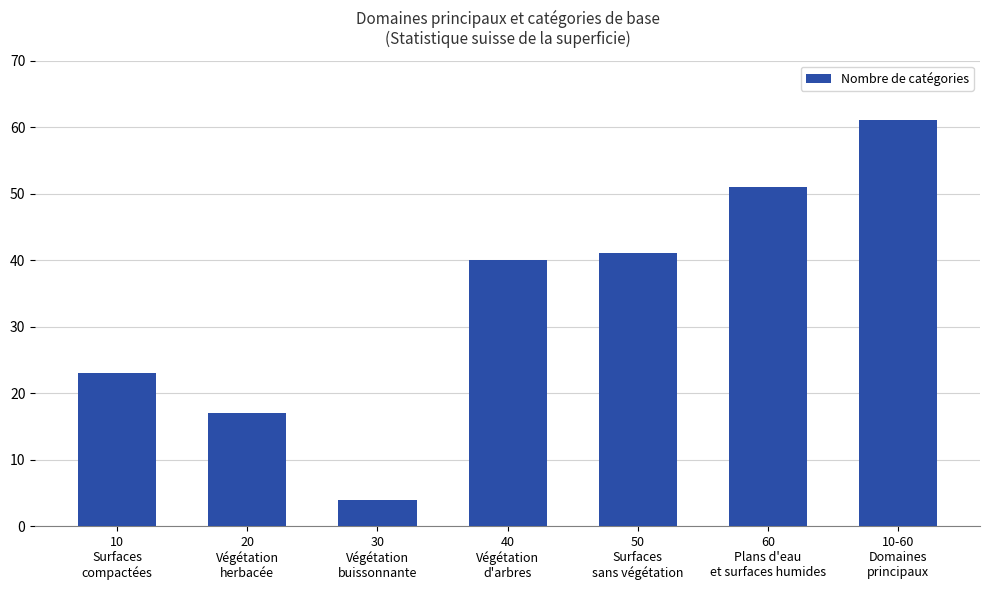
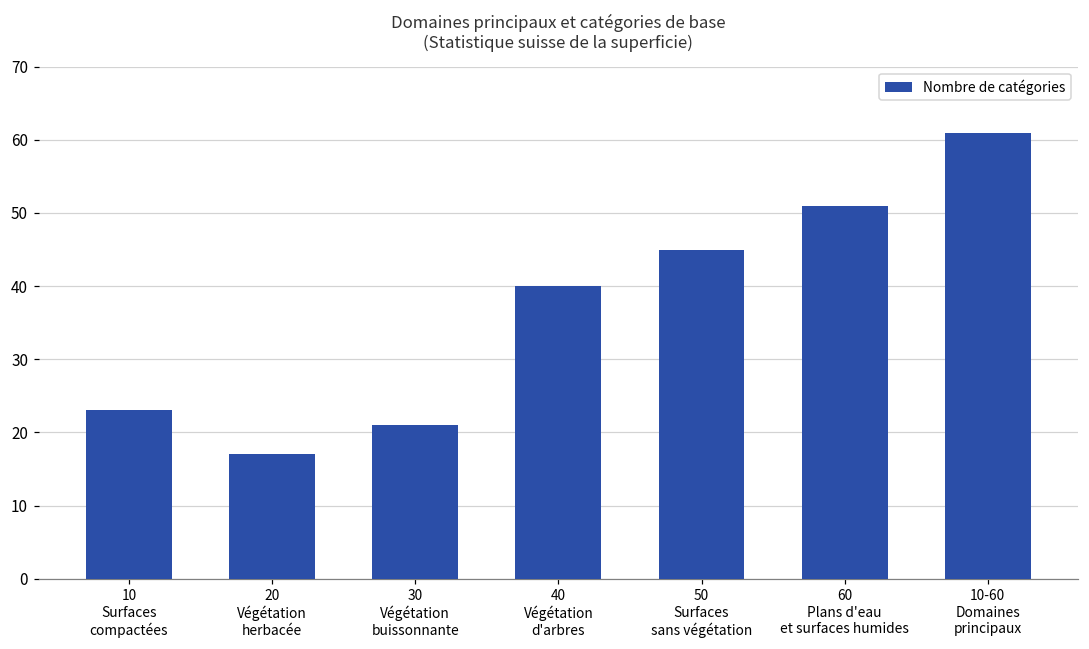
30 Végétation buissonnante: 4 -> 21
50 Surfaces sans végétation: 41 -> 45
